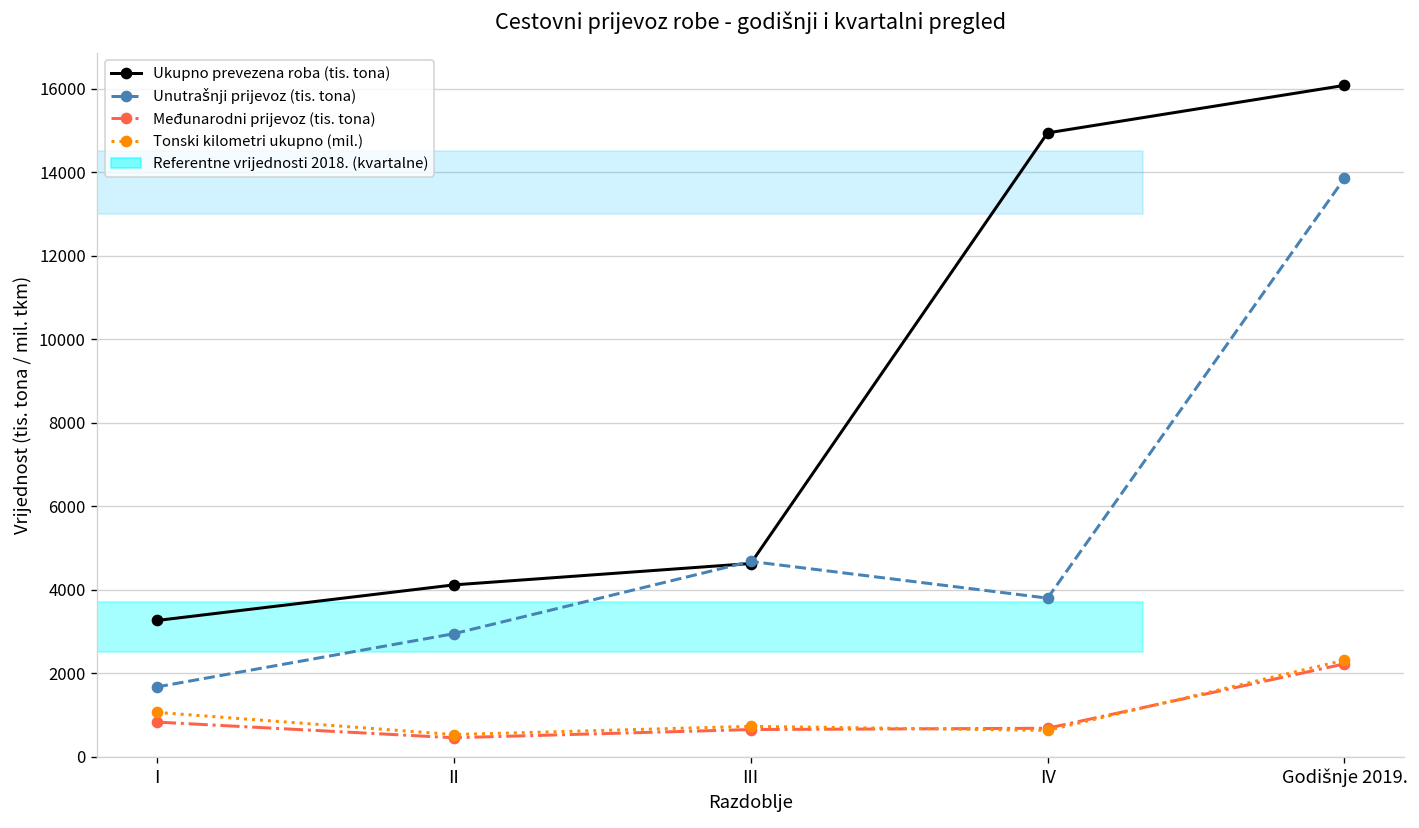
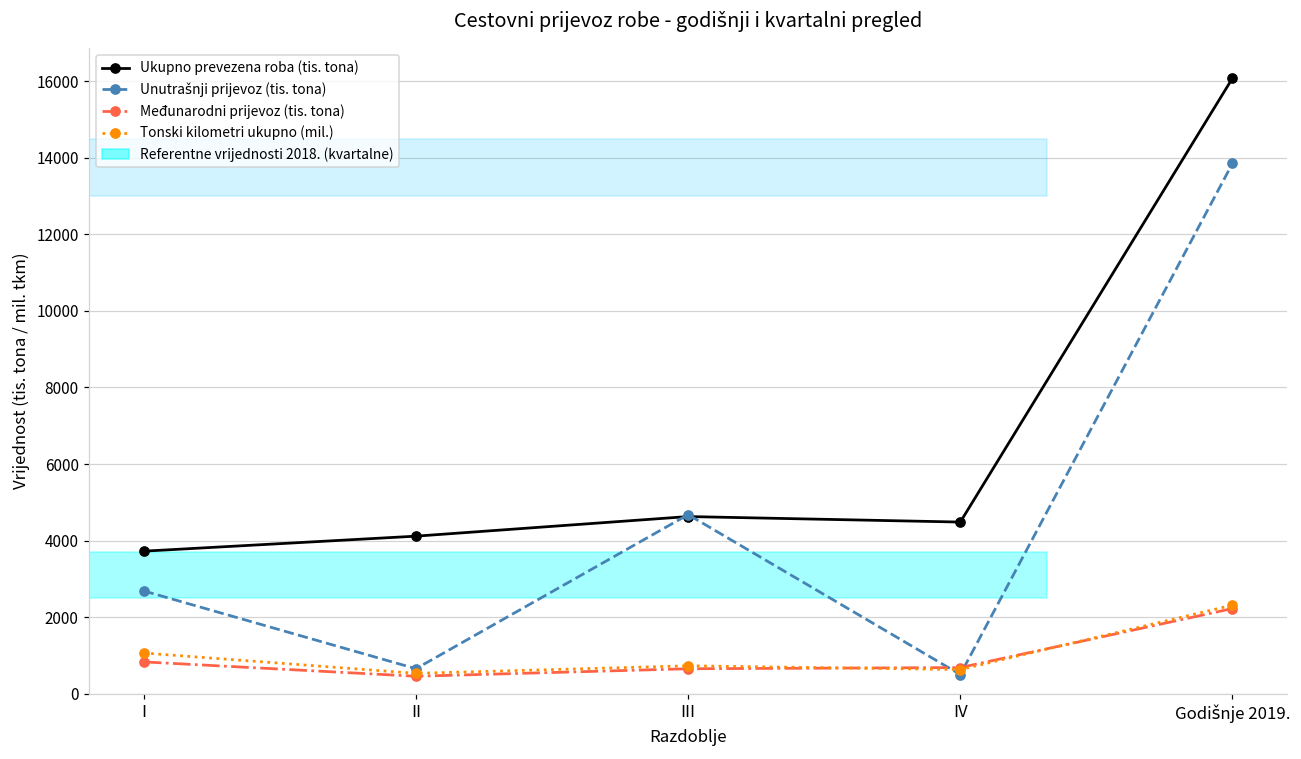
Ukupno prevezena roba (tis. tona), I: 3300 -> 3700
Unutrašnji prijevoz (tis. tona), I: 1700 -> 2700
Unutrašnji prijevoz (tis. tona), II: 2900 -> 700
Ukupno prevezena roba (tis. tona), IV: 14900 -> 4500
Unutrašnji prijevoz (tis. tona), IV: 3800 -> 500
